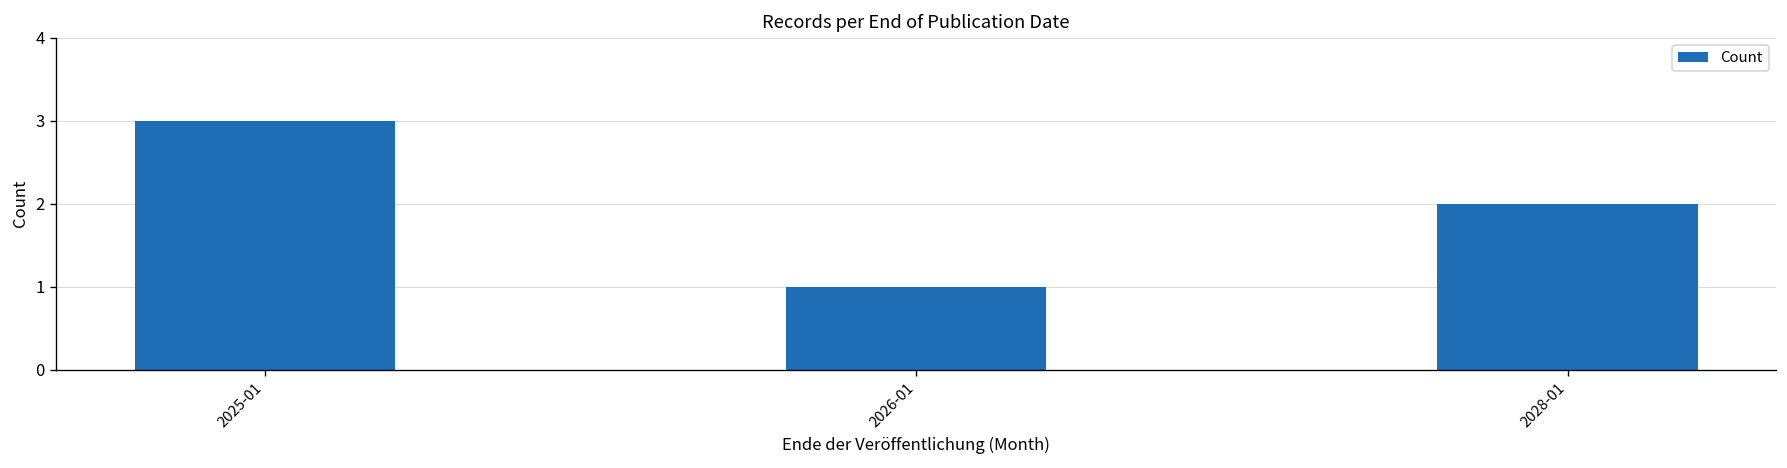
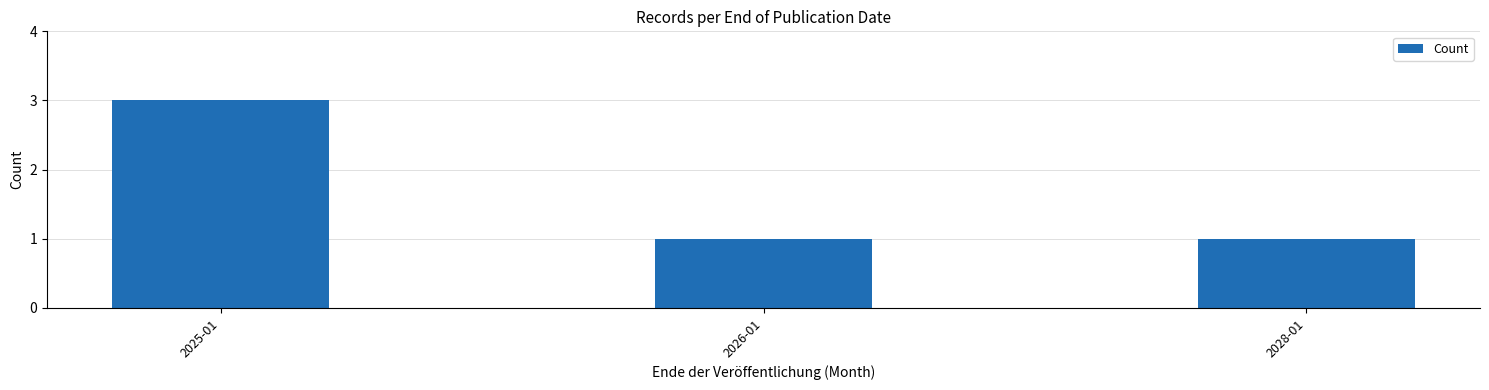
2028-01: 2 -> 1
